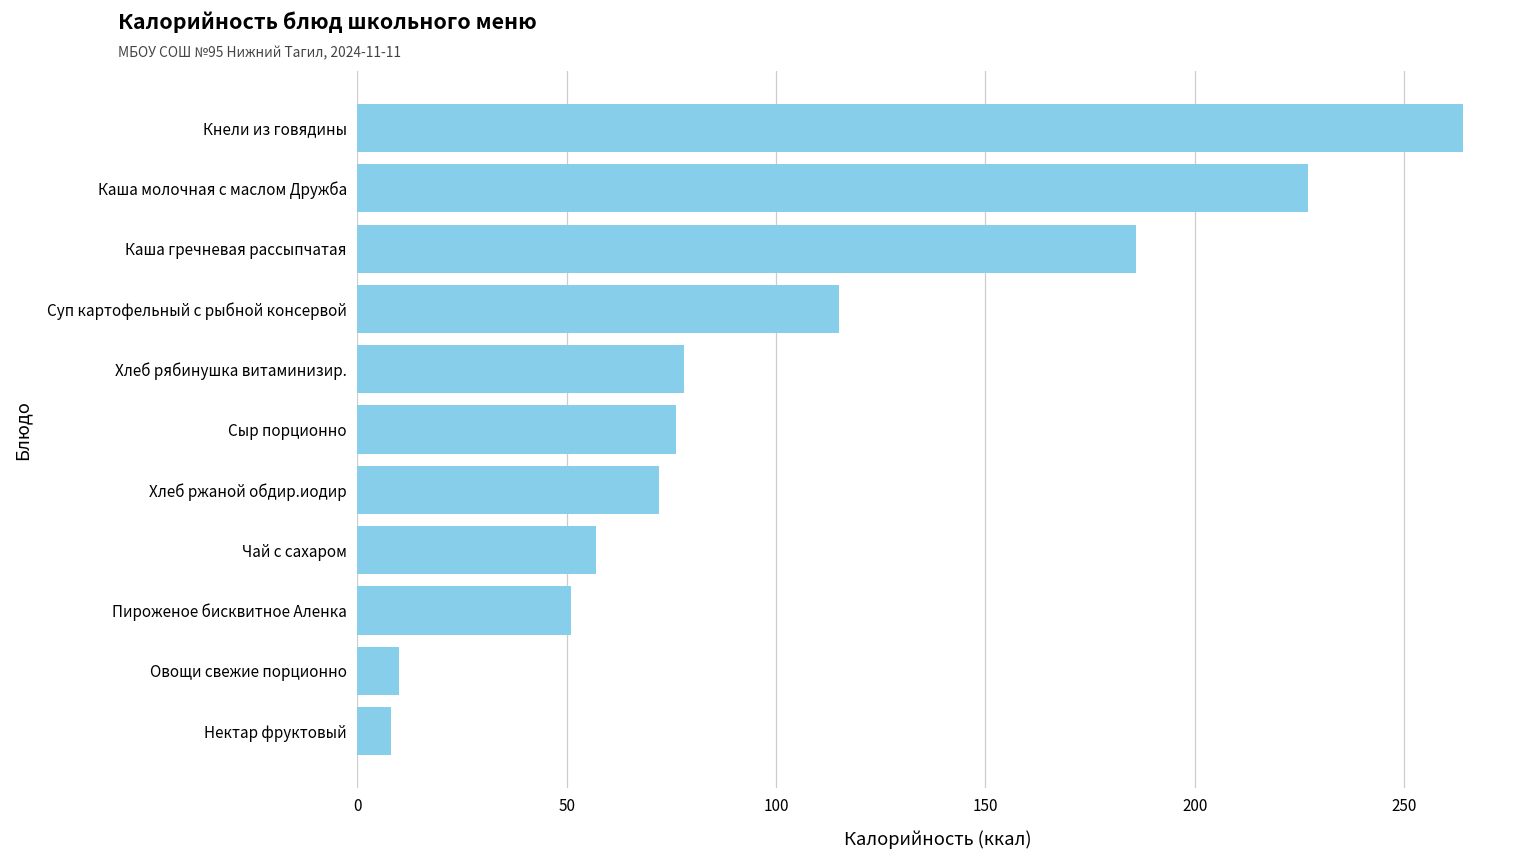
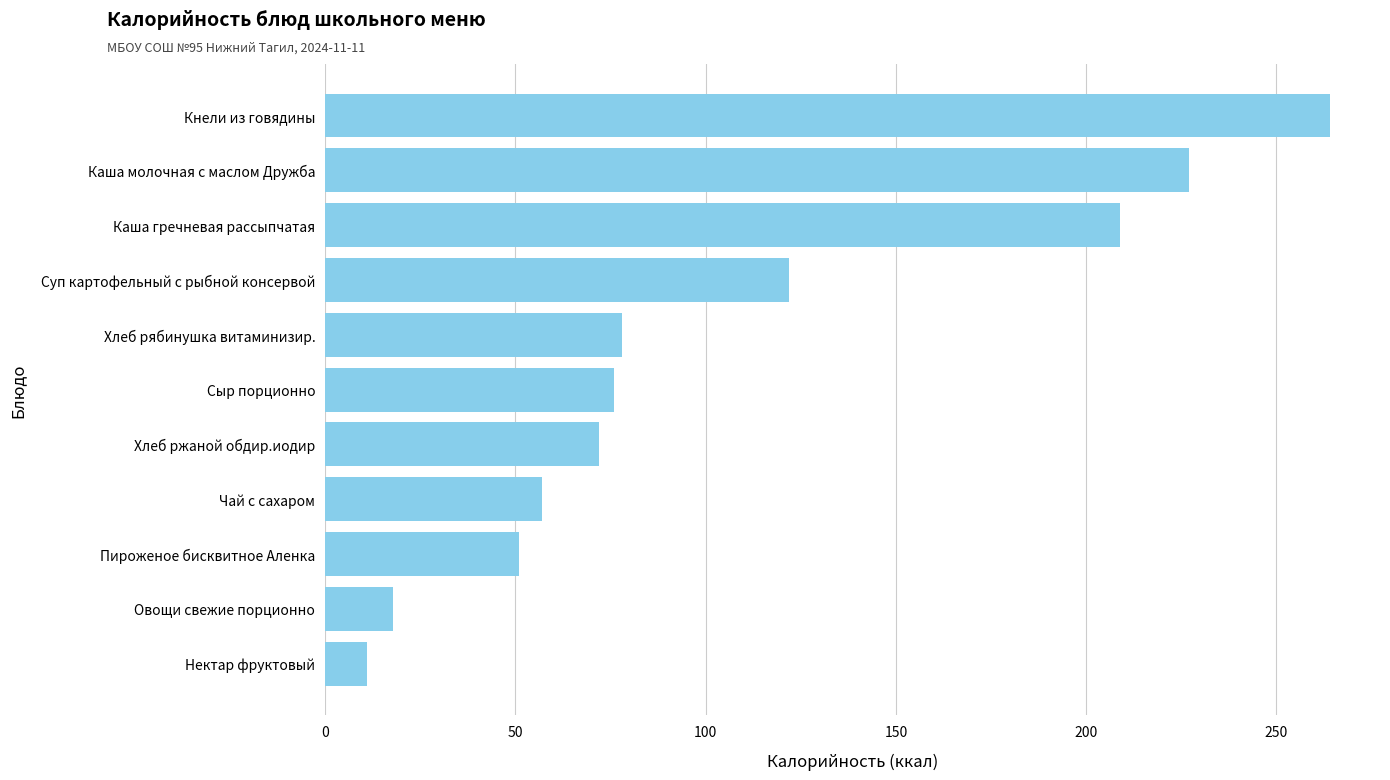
Каша гречневая рассыпчатая: 186 -> 209
Суп картофельный с рыбной консервой: 115 -> 122
Овощи свежие порционно: 10 -> 18
Нектар фруктовый: 8 -> 11
